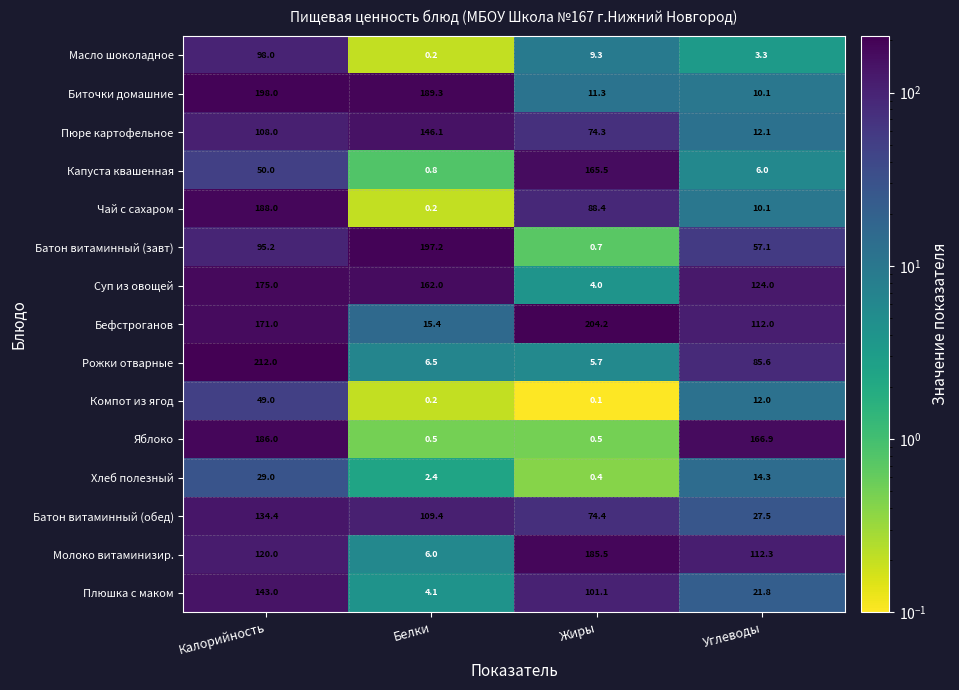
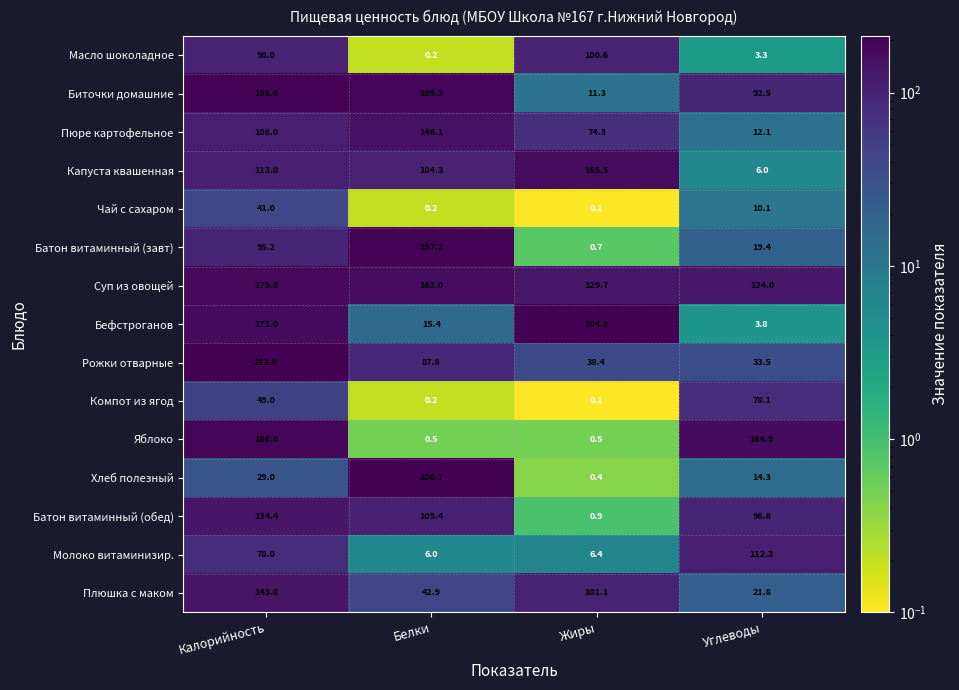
Масло шоколадное, Жиры: 9.3 -> 100.6
Биточки домашние, Углеводы: 10.1 -> 92.5
Капуста квашенная, Калорийность: 50.0 -> 113.0
Капуста квашенная, Белки: 0.8 -> 104.3
Чай с сахаром, Калорийность: 188.0 -> 41.0
Чай с сахаром, Жиры: 88.4 -> 0.1
Батон витаминный (завт), Углеводы: 57.1 -> 19.4
Суп из овощей, Жиры: 4.0 -> 129.7
Бефстроганов, Углеводы: 112.0 -> 3.8
Рожки отварные, Белки: 6.5 -> 87.8
Рожки отварные, Жиры: 5.7 -> 38.4
Рожки отварные, Углеводы: 85.6 -> 33.5
Компот из ягод, Углеводы: 12.0 -> 78.1
Хлеб полезный, Белки: 2.4 -> 208.7
Батон витаминный (обед), Жиры: 74.4 -> 0.9
Батон витаминный (обед), Углеводы: 27.5 -> 96.6
Молоко витаминизир., Калорийность: 120.0 -> 78.0
Молоко витаминизир., Жиры: 185.5 -> 6.4
Плюшка с маком, Белки: 4.1 -> 42.9
